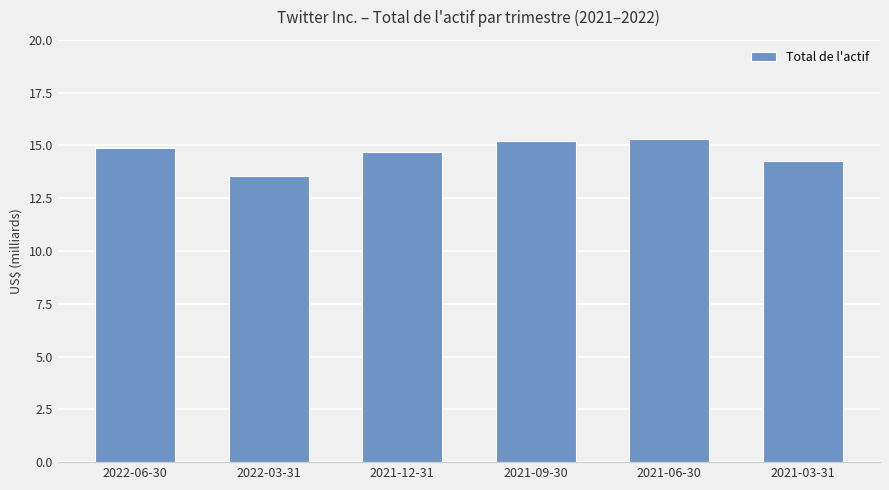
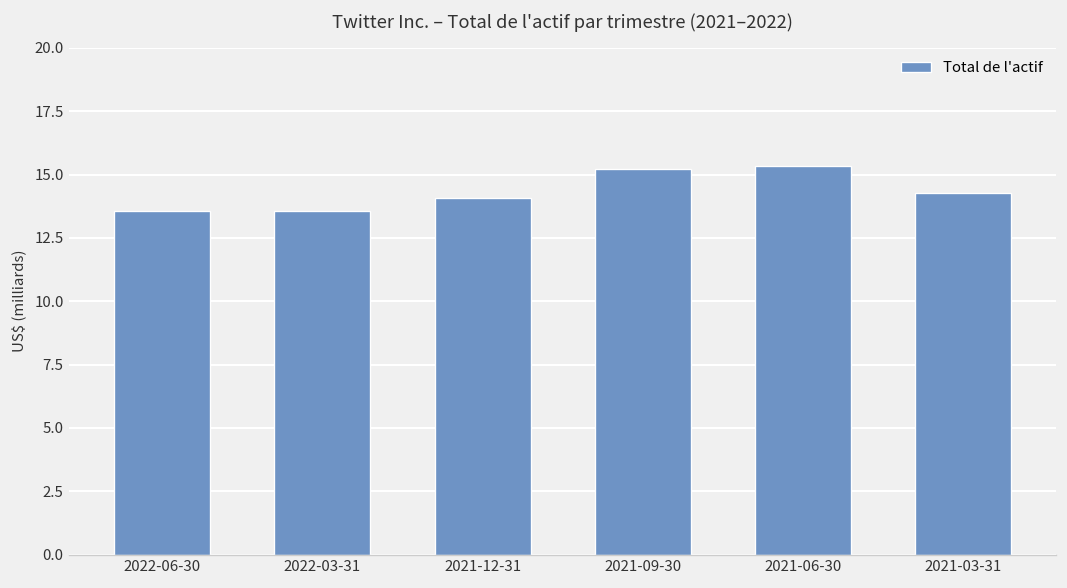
2022-06-30: 14.9 -> 13.6
2021-12-31: 14.7 -> 14.1
